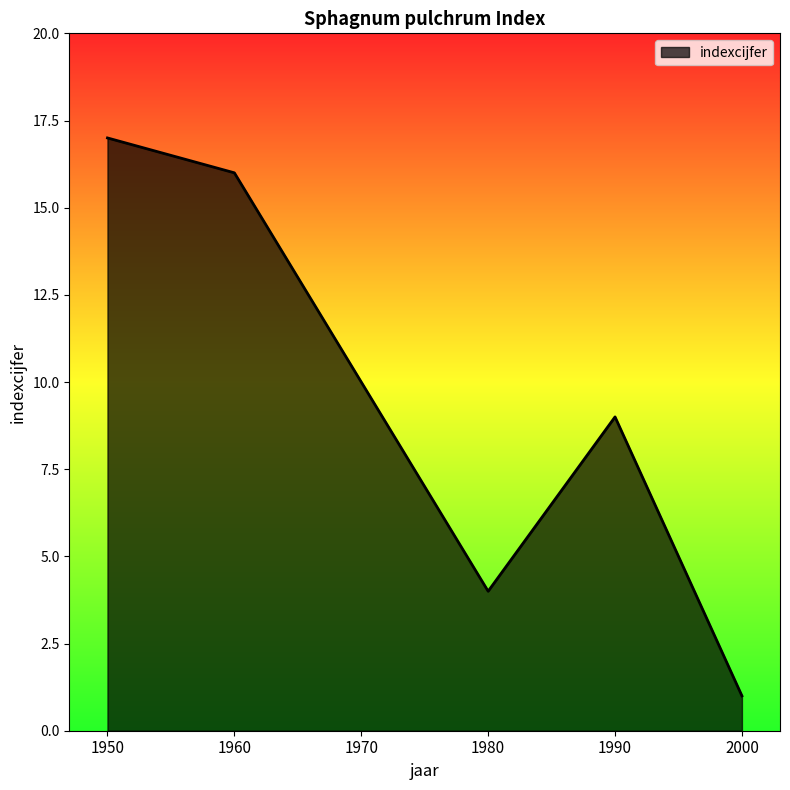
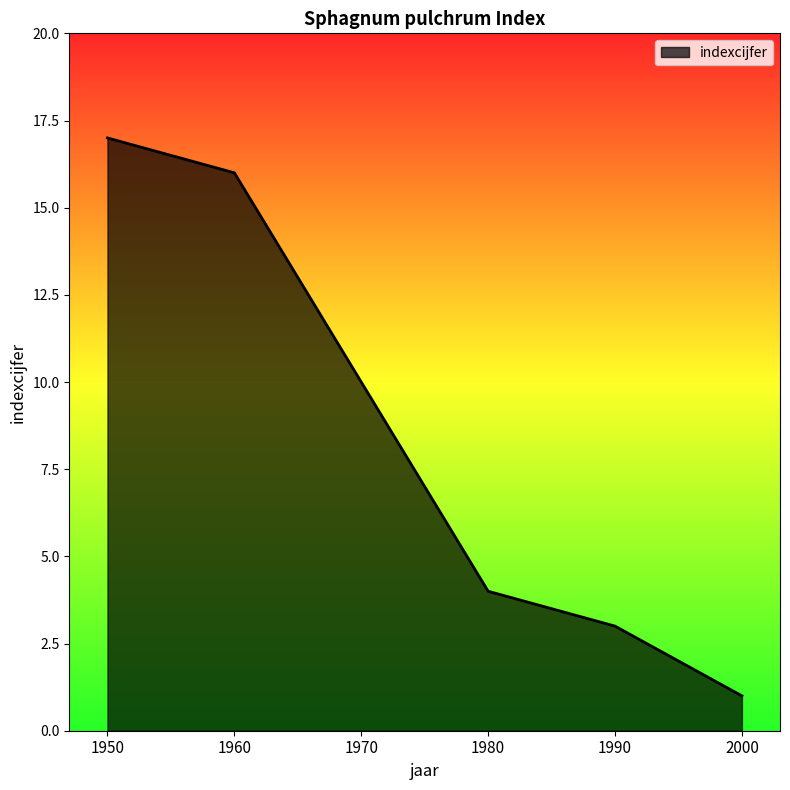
1990: 9 -> 3
